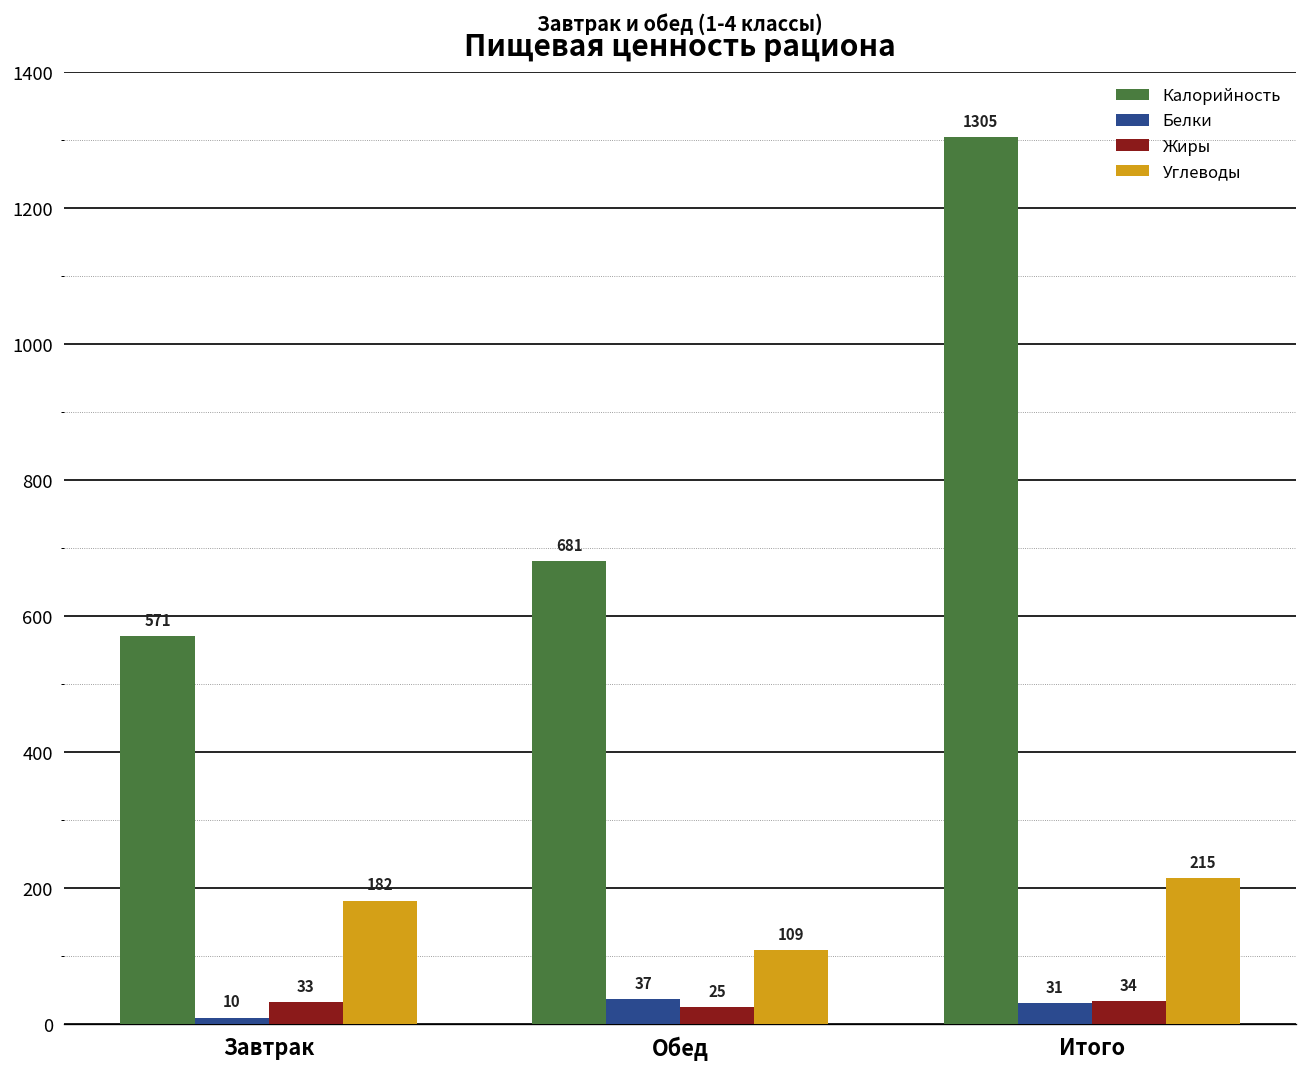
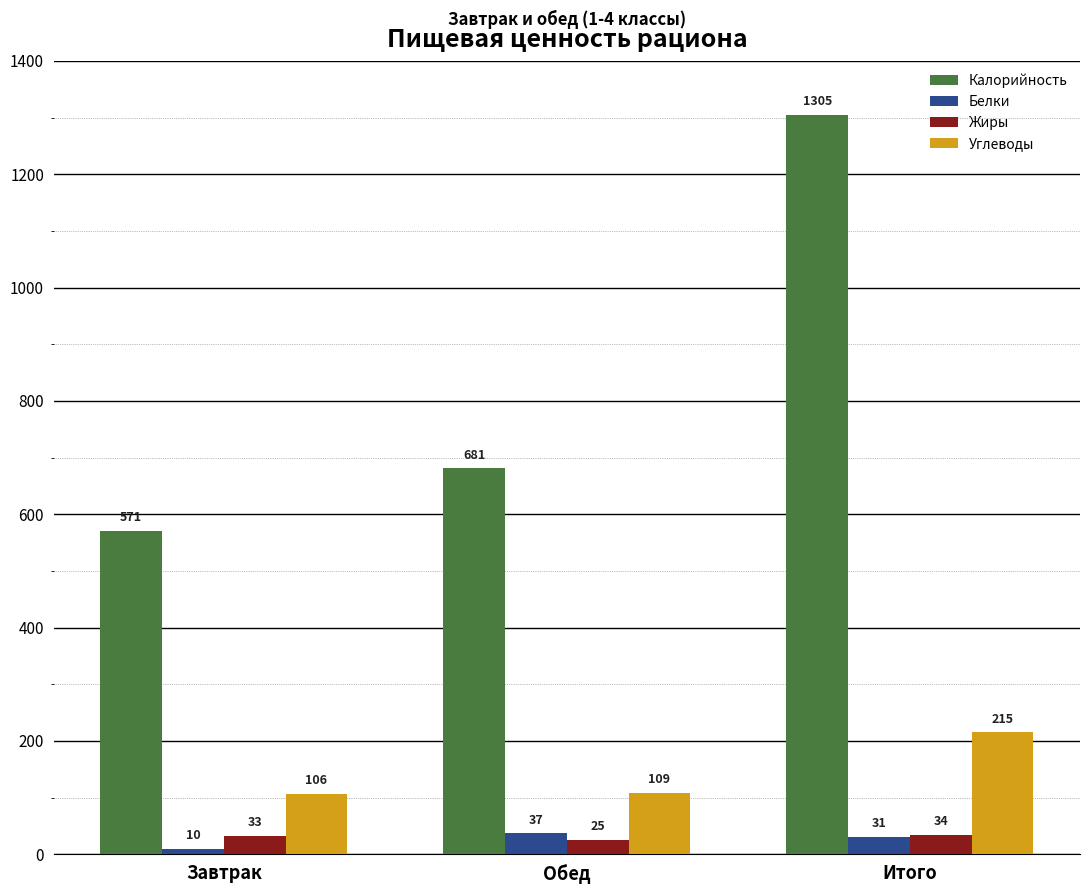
Углеводы, Завтрак: 182 -> 106
